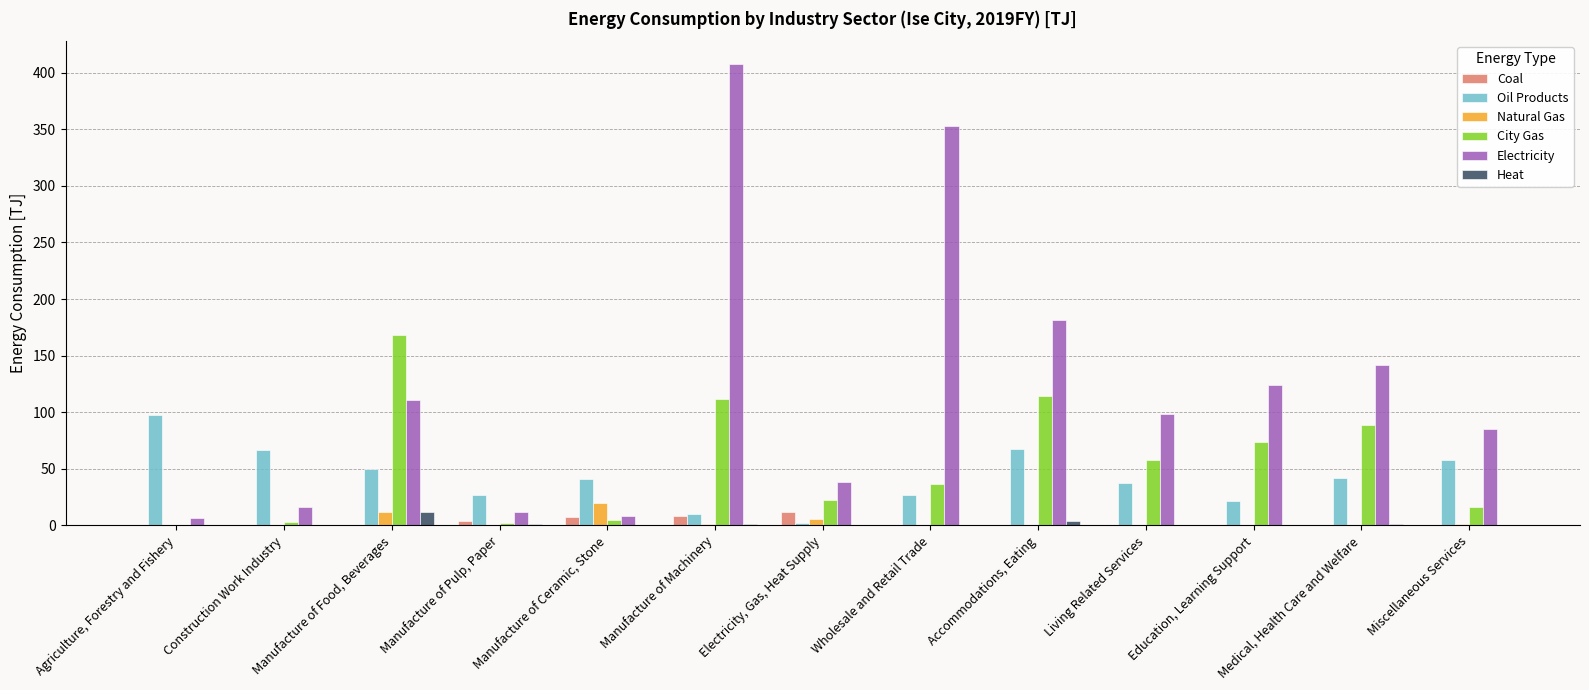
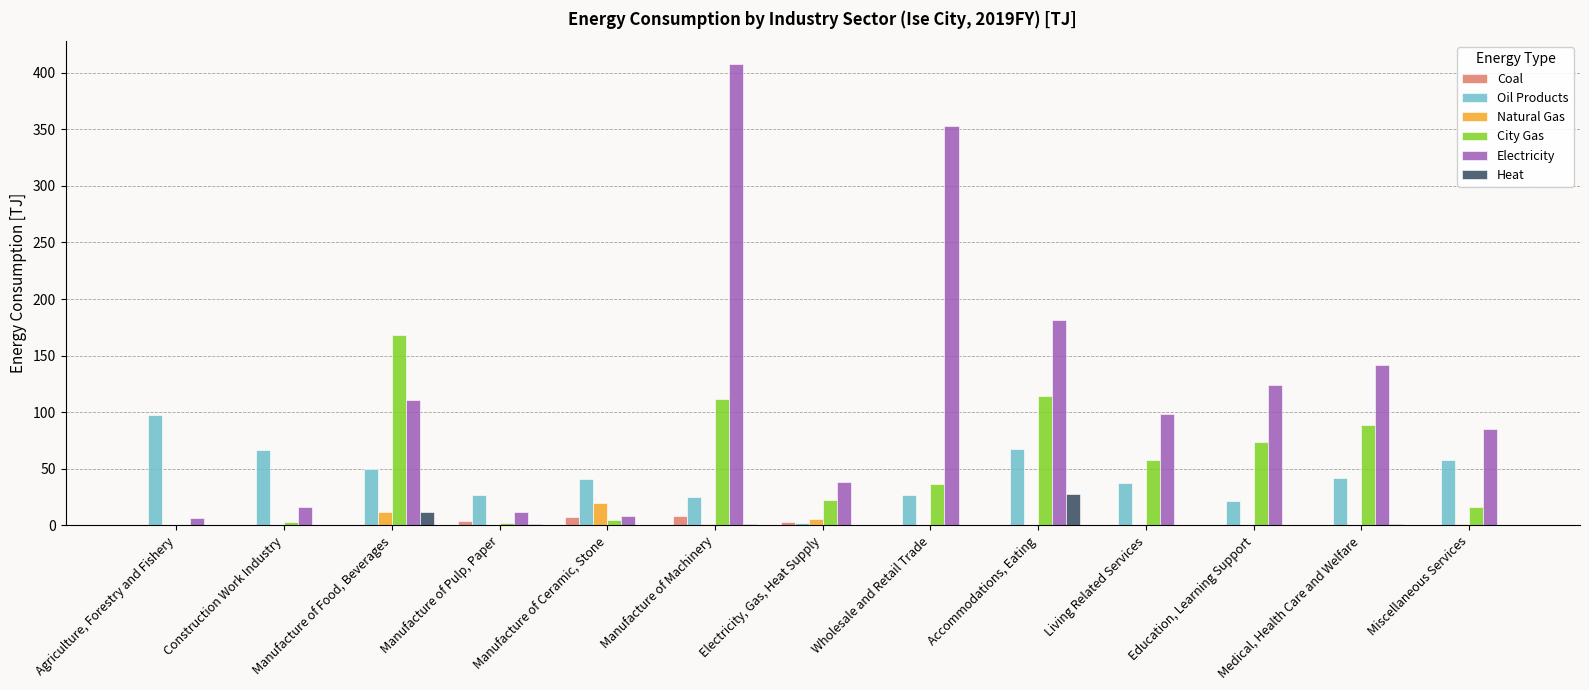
Oil Products, Manufacture of Machinery: 11 -> 25
Coal, Electricity, Gas, Heat Supply: 12 -> 3
Heat, Accommodations, Eating: 4 -> 28
